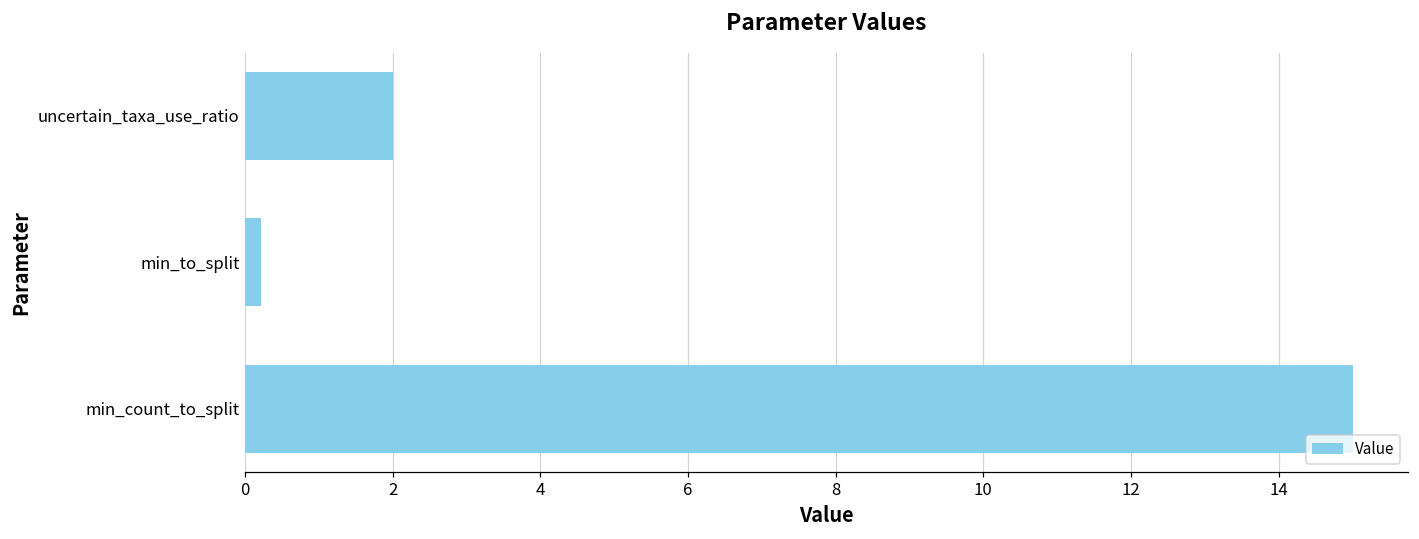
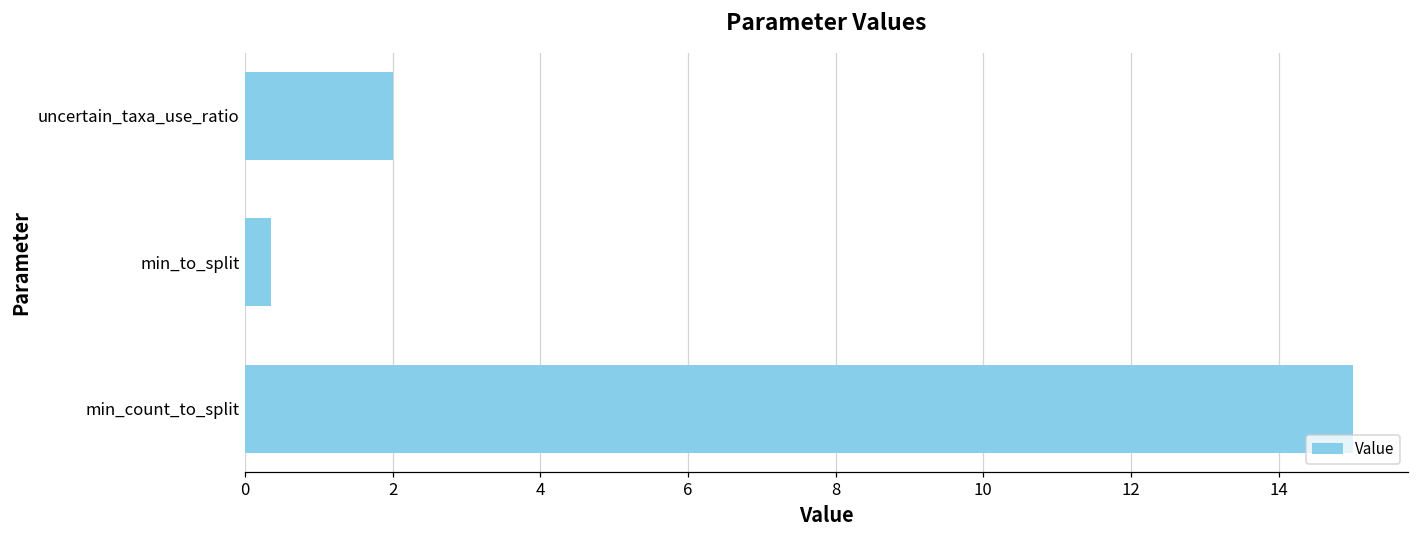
min_to_split: 0.2 -> 0.4
